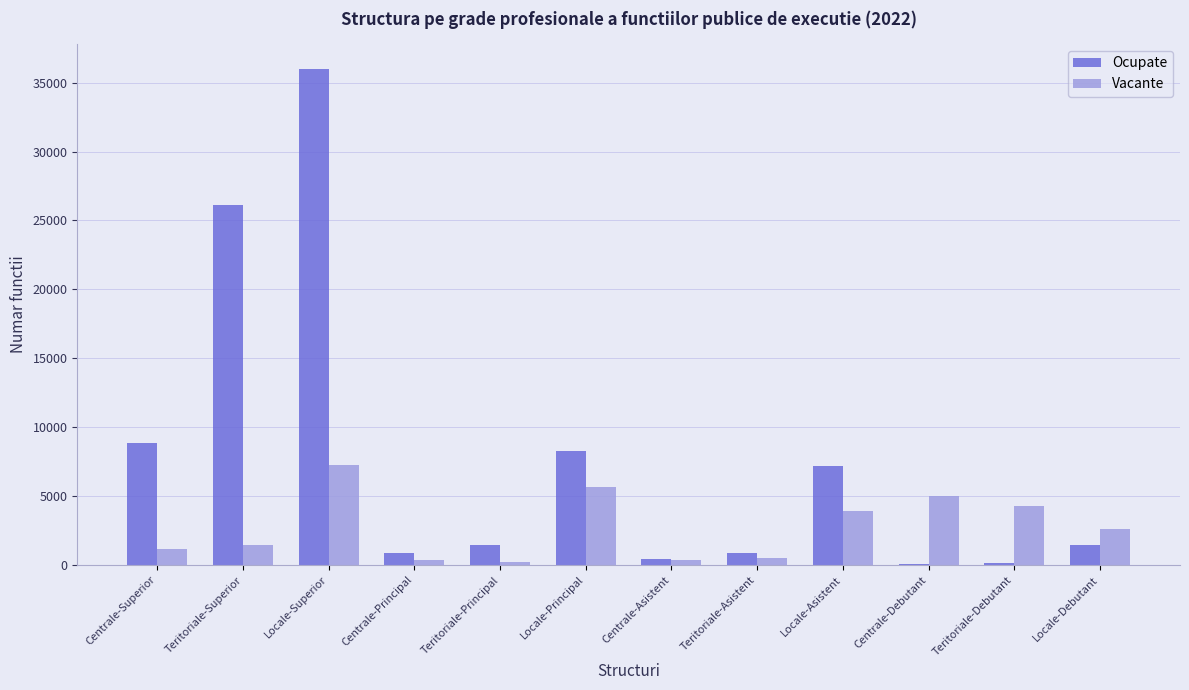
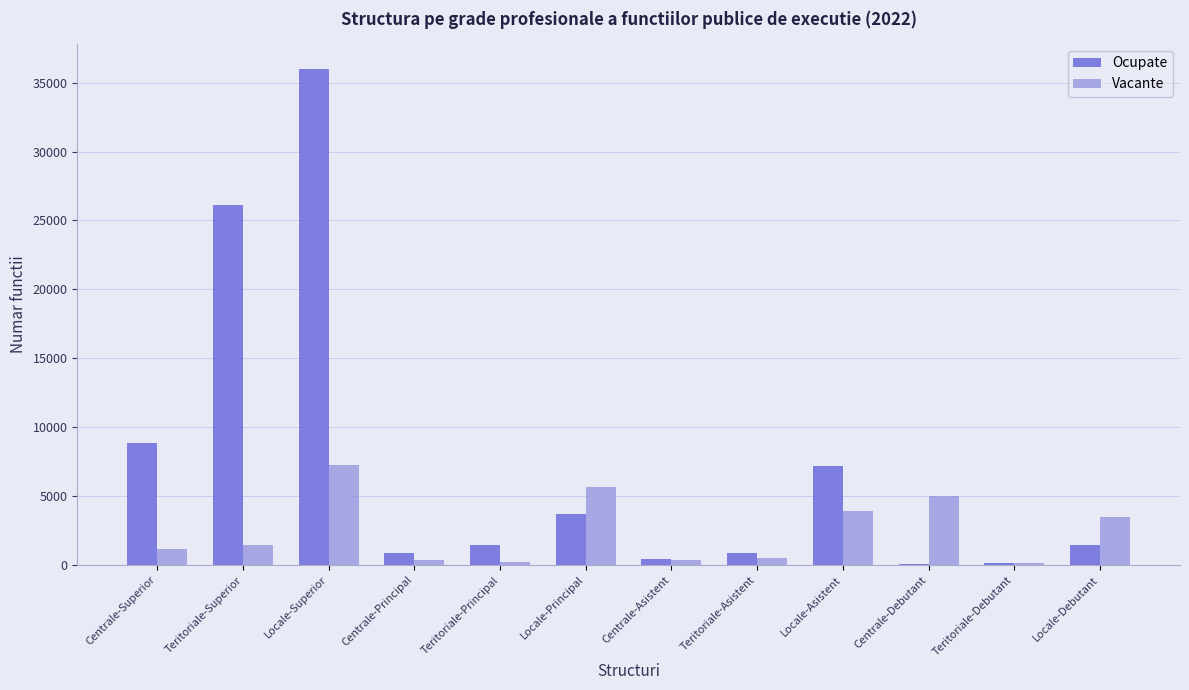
Ocupate, Locale-Principal: 8200 -> 3700
Vacante, Teritoriale-Debutant: 4300 -> 200
Vacante, Locale-Debutant: 2600 -> 3500
